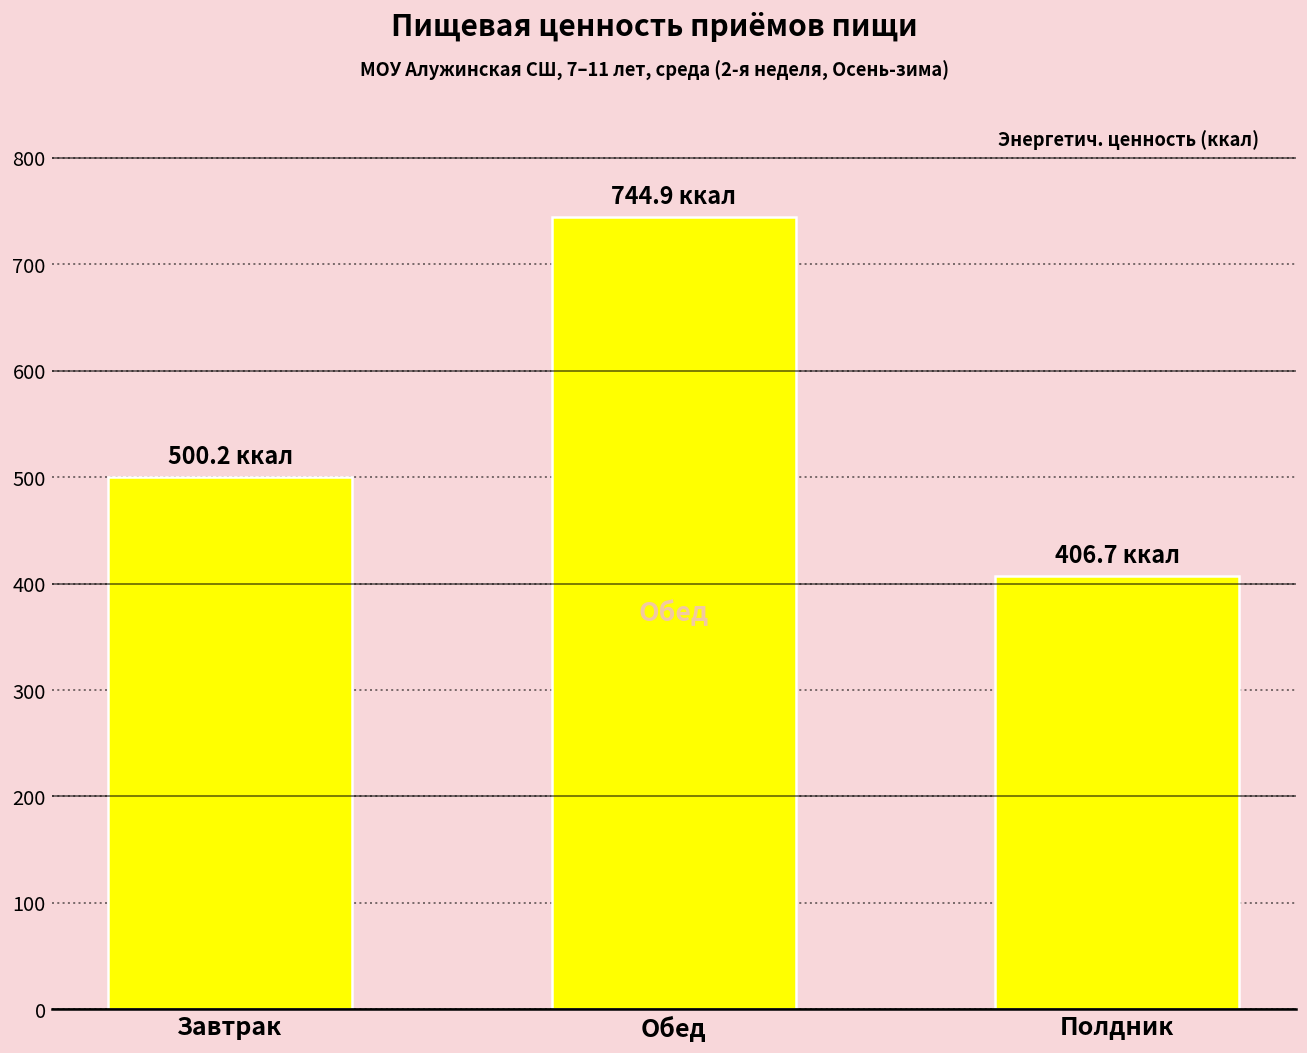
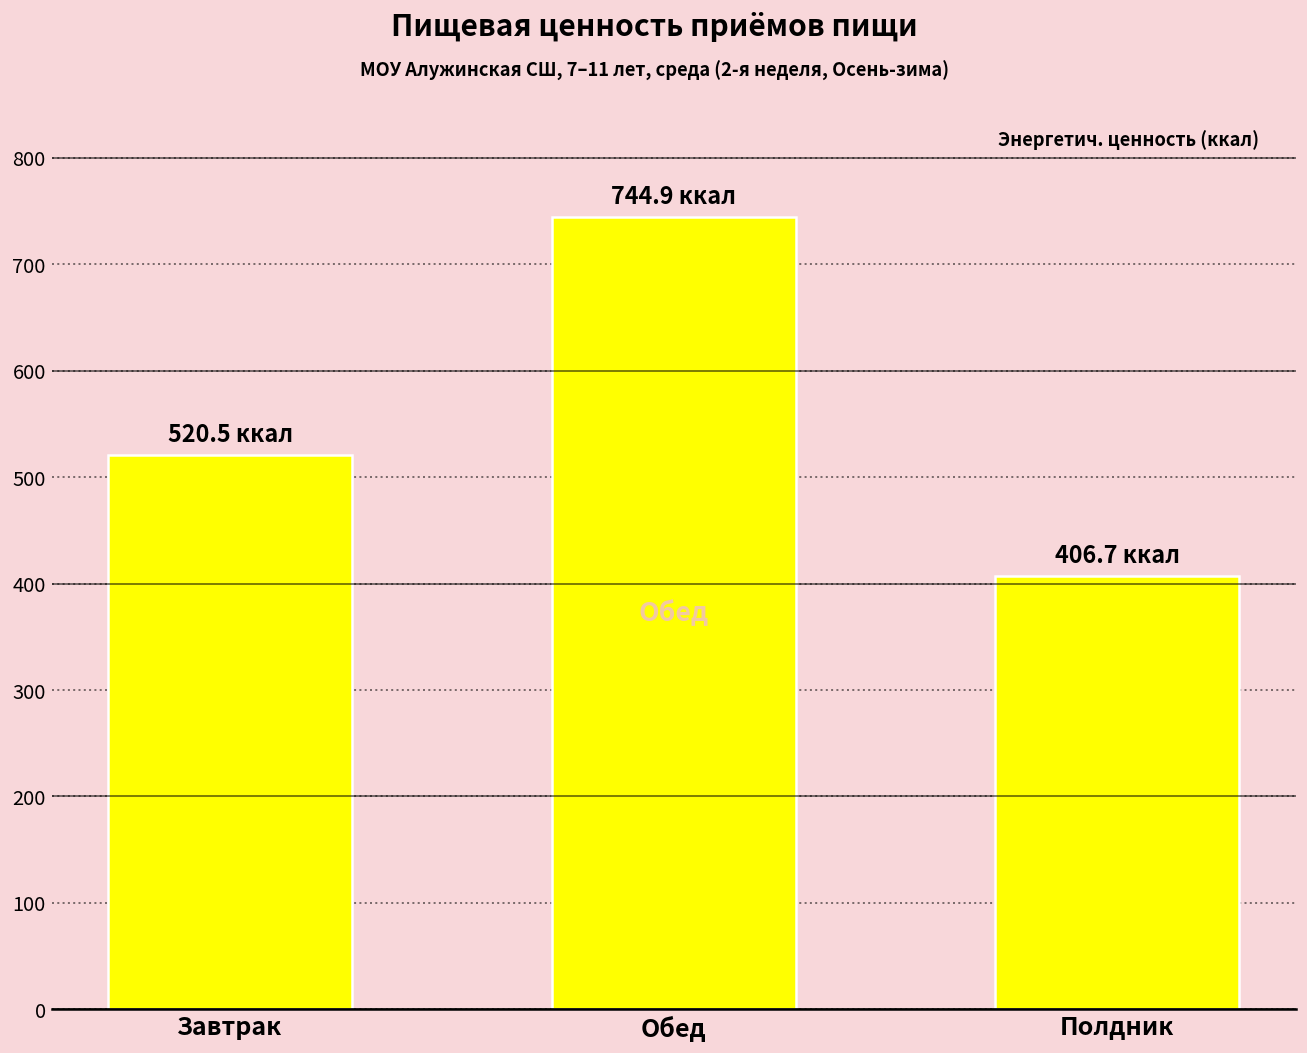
Завтрак: 500.2 -> 520.5
